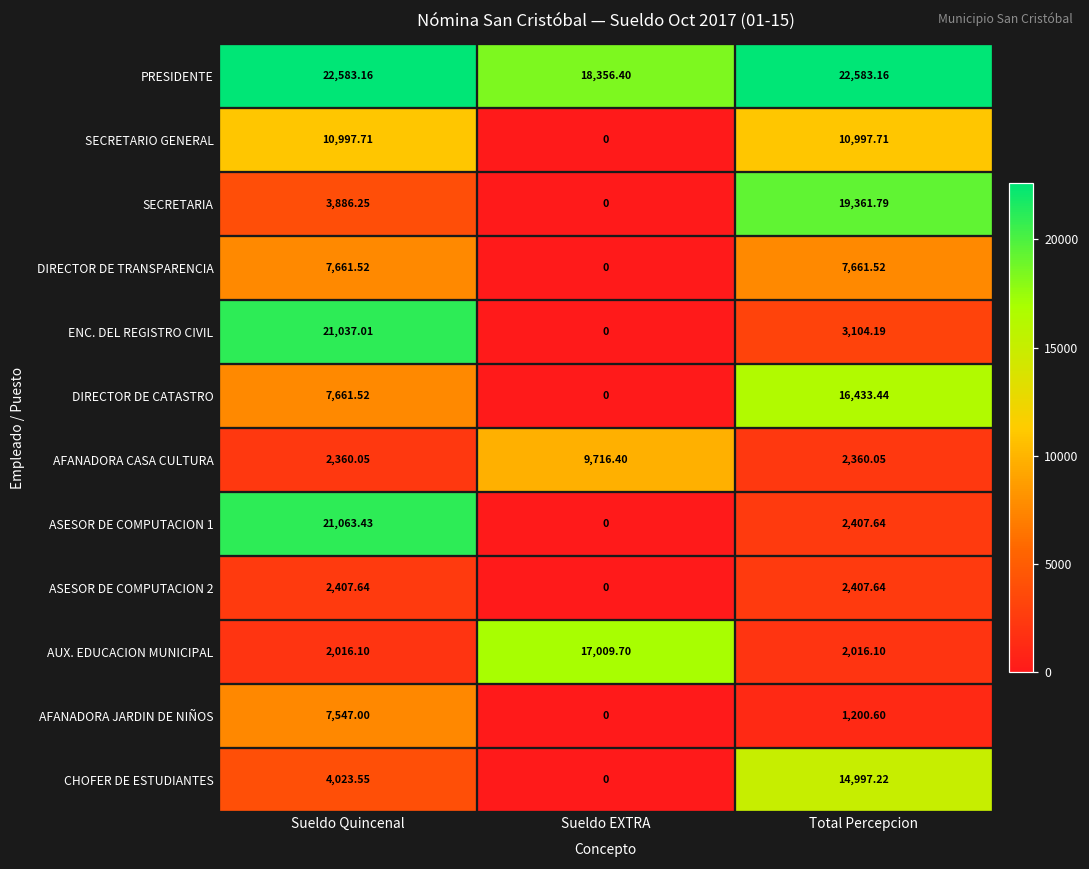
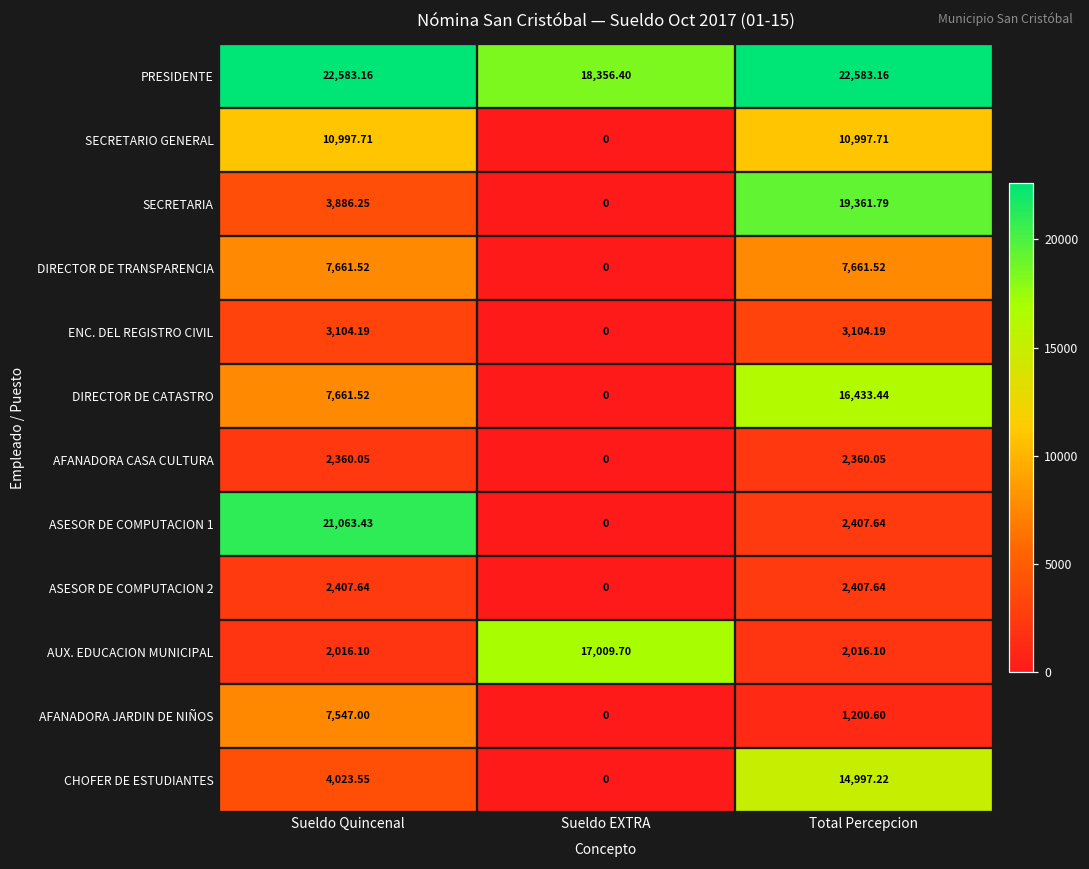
ENC. DEL REGISTRO CIVIL, Sueldo Quincenal: 21,037.01 -> 3,104.19
AFANADORA CASA CULTURA, Sueldo EXTRA: 9,716.40 -> 0
